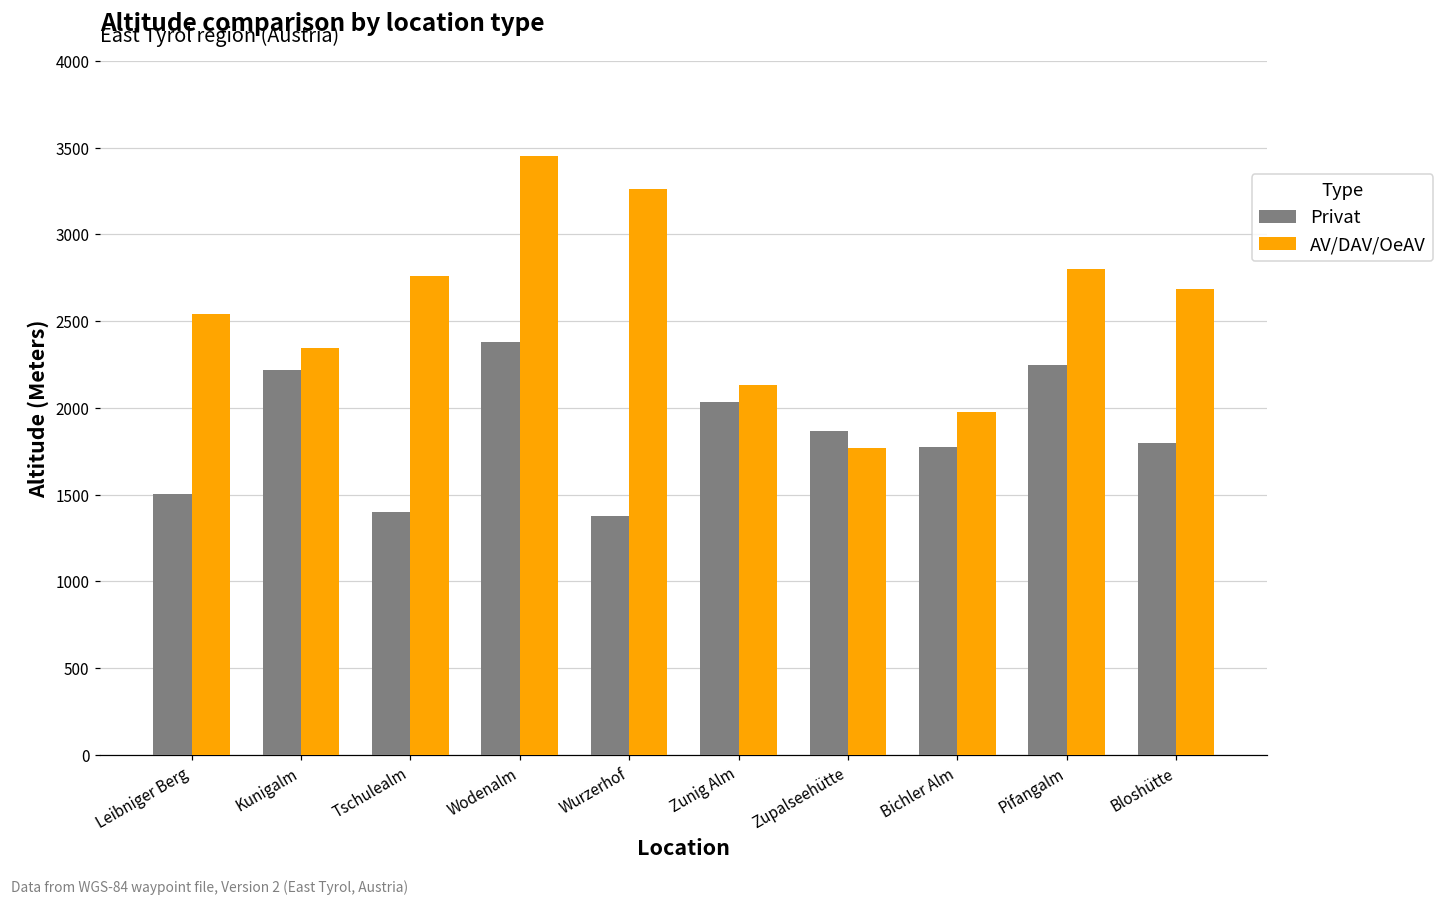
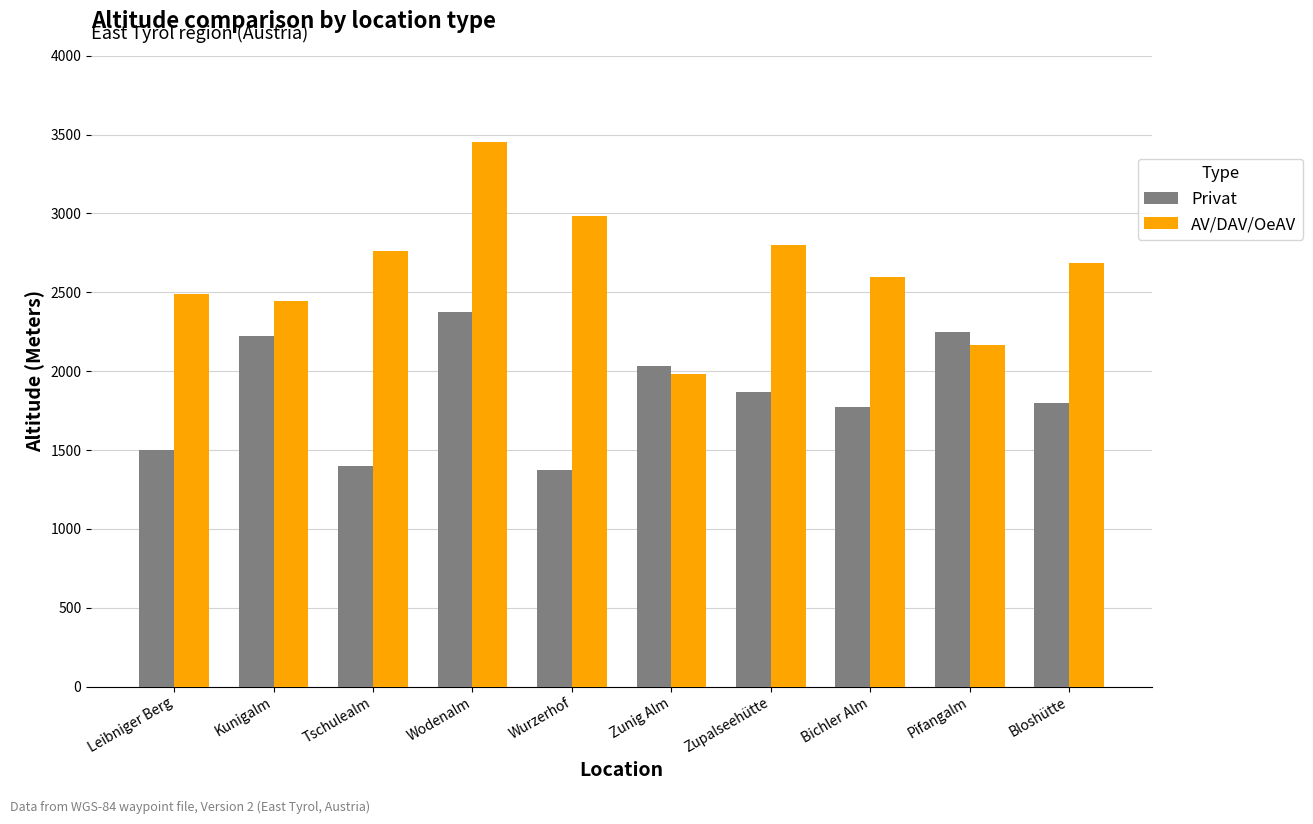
AV/DAV/OeAV, Leibniger Berg: 2540 -> 2490
AV/DAV/OeAV, Kunigalm: 2350 -> 2440
AV/DAV/OeAV, Wurzerhof: 3260 -> 2980
AV/DAV/OeAV, Zunig Alm: 2130 -> 1980
AV/DAV/OeAV, Zupalseehütte: 1770 -> 2800
AV/DAV/OeAV, Bichler Alm: 1980 -> 2590
AV/DAV/OeAV, Pifangalm: 2800 -> 2170
